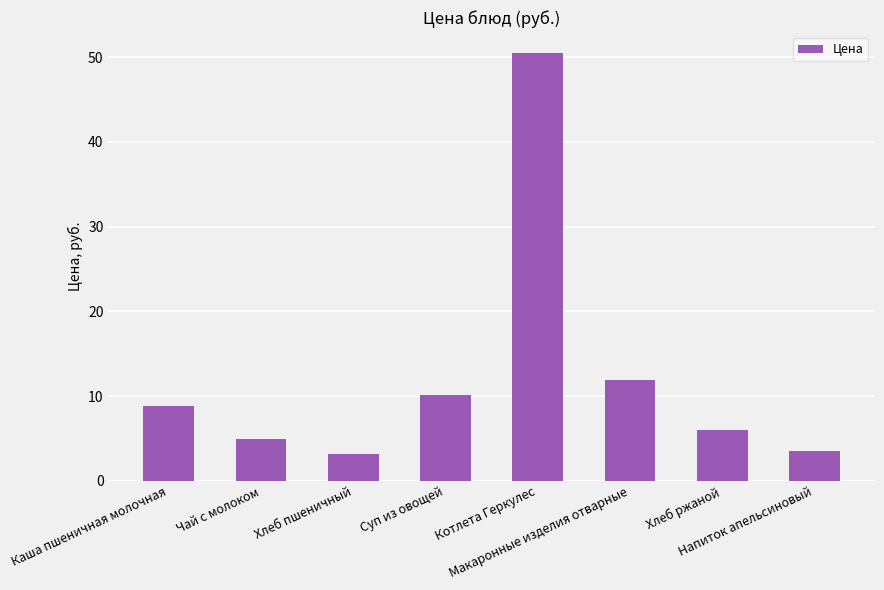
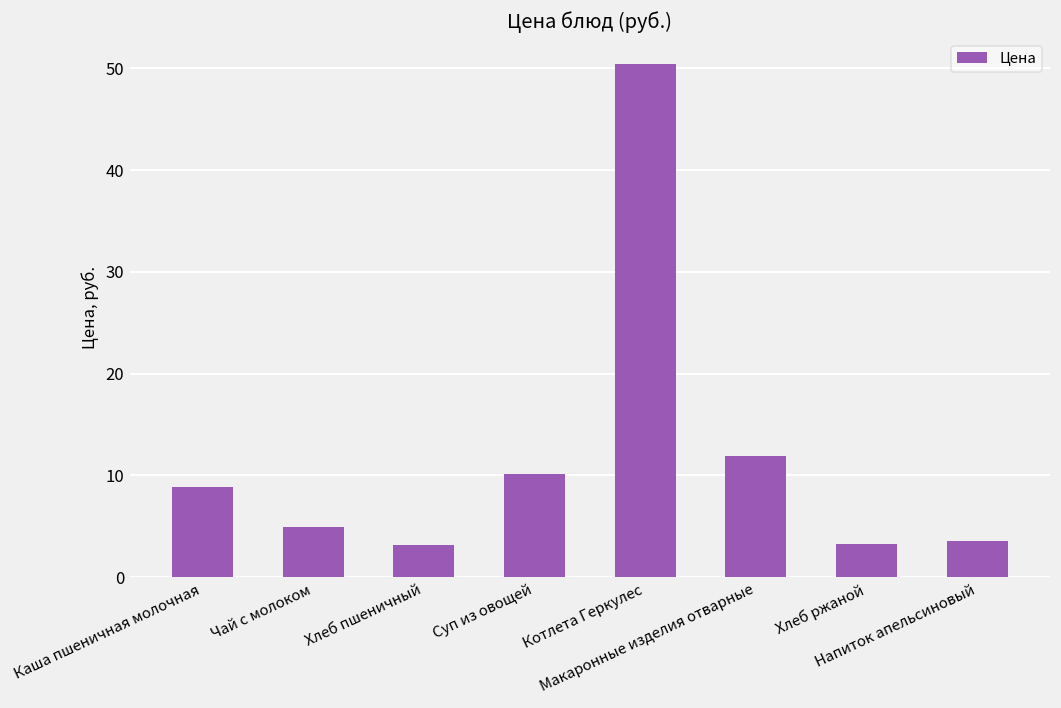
Хлеб ржаной: 6 -> 3
